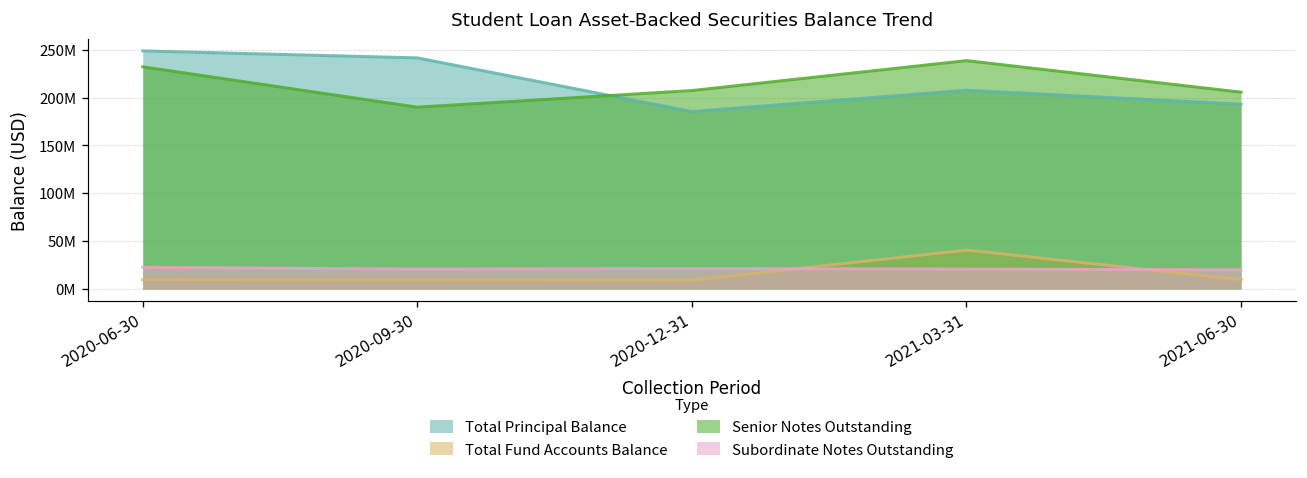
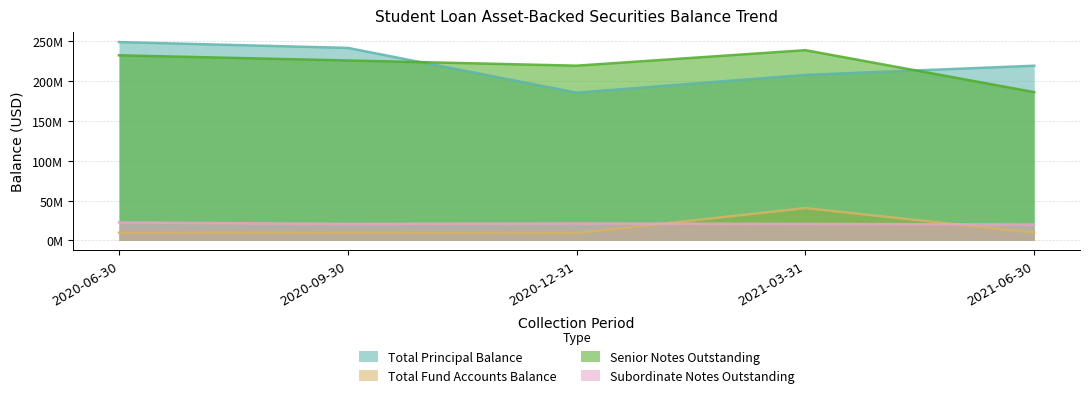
Senior Notes Outstanding, 2020-09-30: 190000000 -> 230000000
Senior Notes Outstanding, 2020-12-31: 210000000 -> 220000000
Total Principal Balance, 2021-06-30: 190000000 -> 220000000
Senior Notes Outstanding, 2021-06-30: 210000000 -> 190000000
